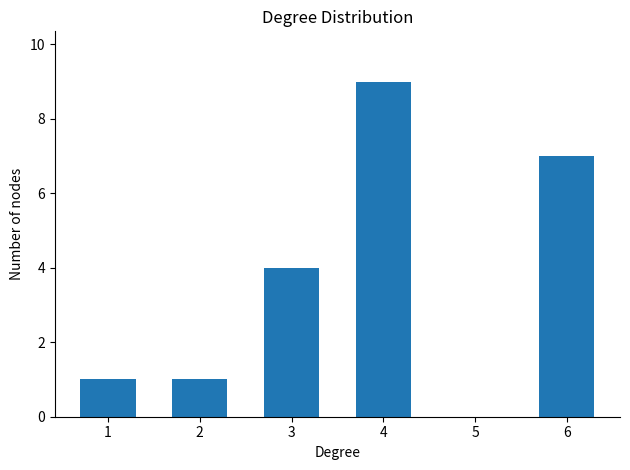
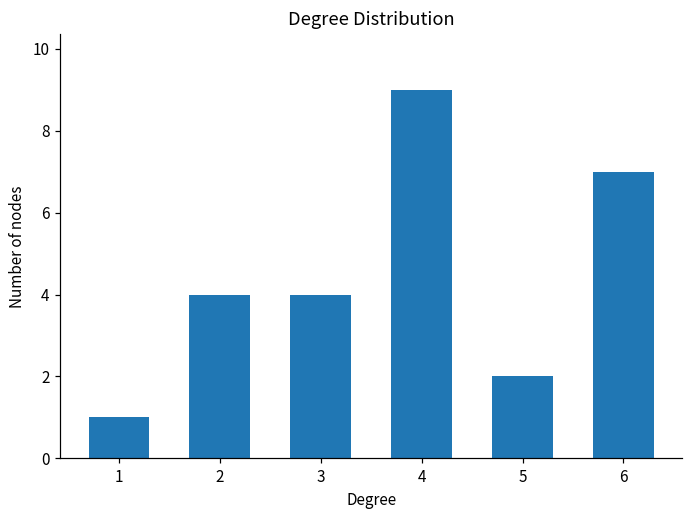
2: 1 -> 4
5: 0 -> 2
